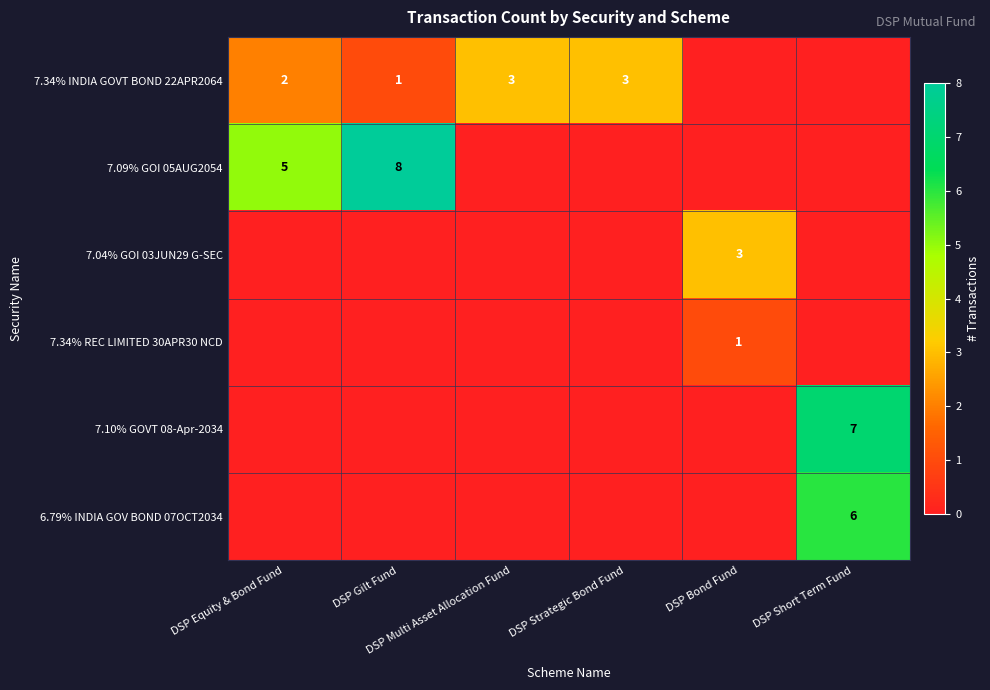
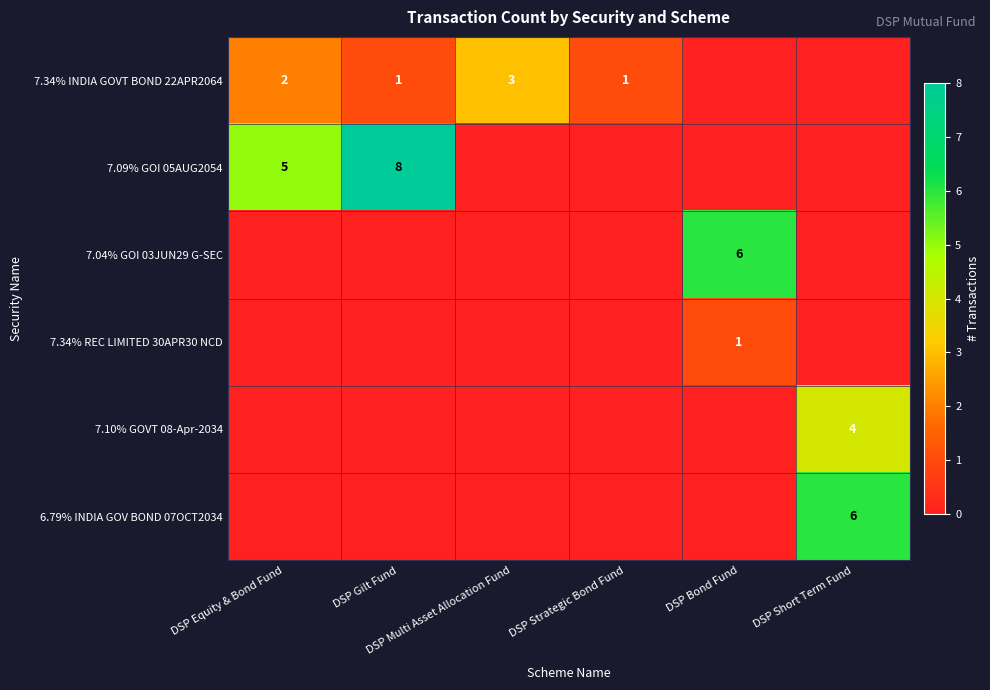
7.34% INDIA GOVT BOND 22APR2064, DSP Strategic Bond Fund: 3 -> 1
7.04% GOI 03JUN29 G-SEC, DSP Bond Fund: 3 -> 6
7.10% GOVT 08-Apr-2034, DSP Short Term Fund: 7 -> 4
